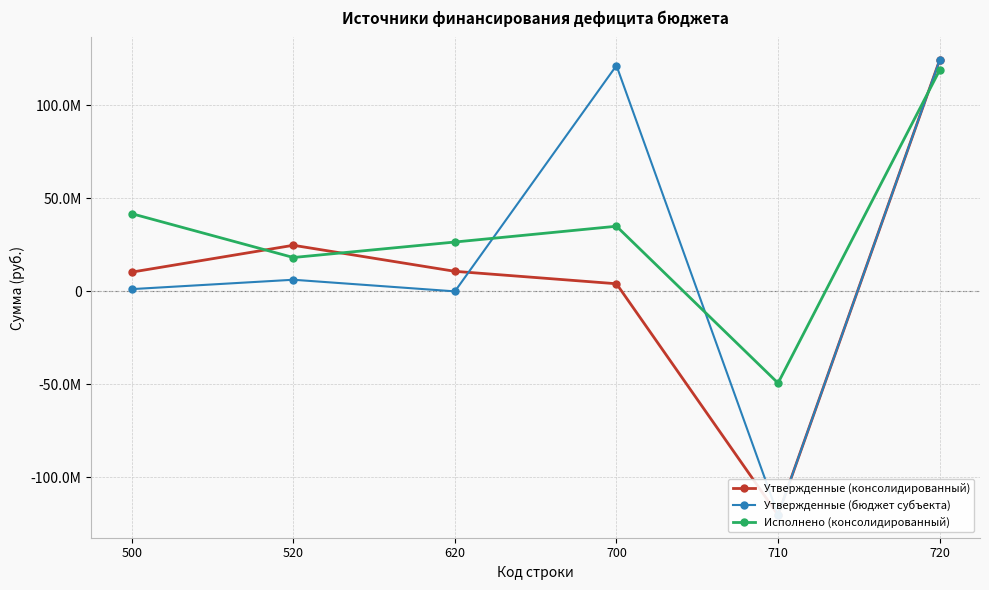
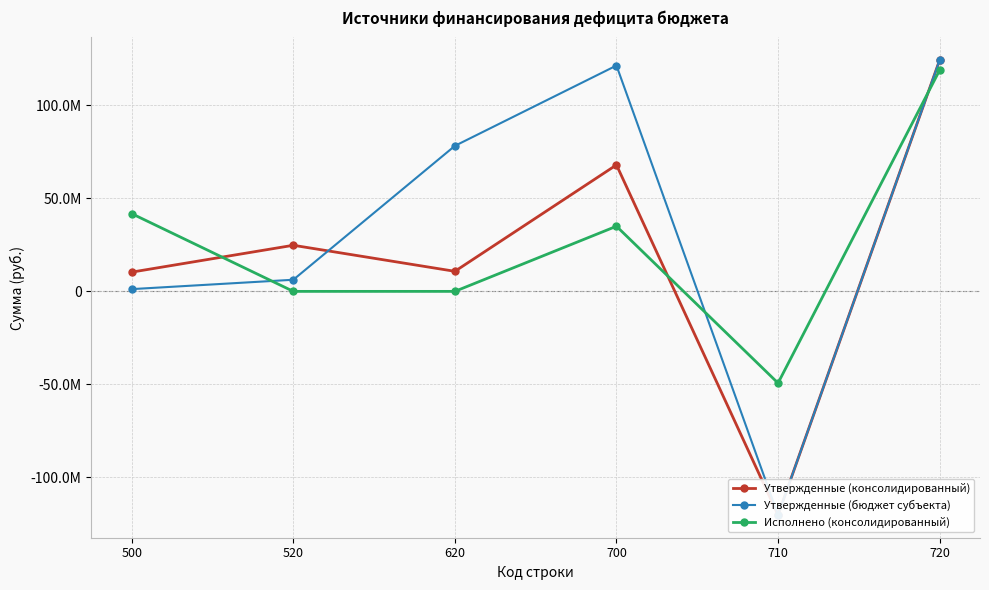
Исполнено (консолидированный), 520: 18000000 -> 0
Утвержденные (бюджет субъекта), 620: 0 -> 78000000
Исполнено (консолидированный), 620: 27000000 -> 0
Утвержденные (консолидированный), 700: 4000000 -> 68000000
